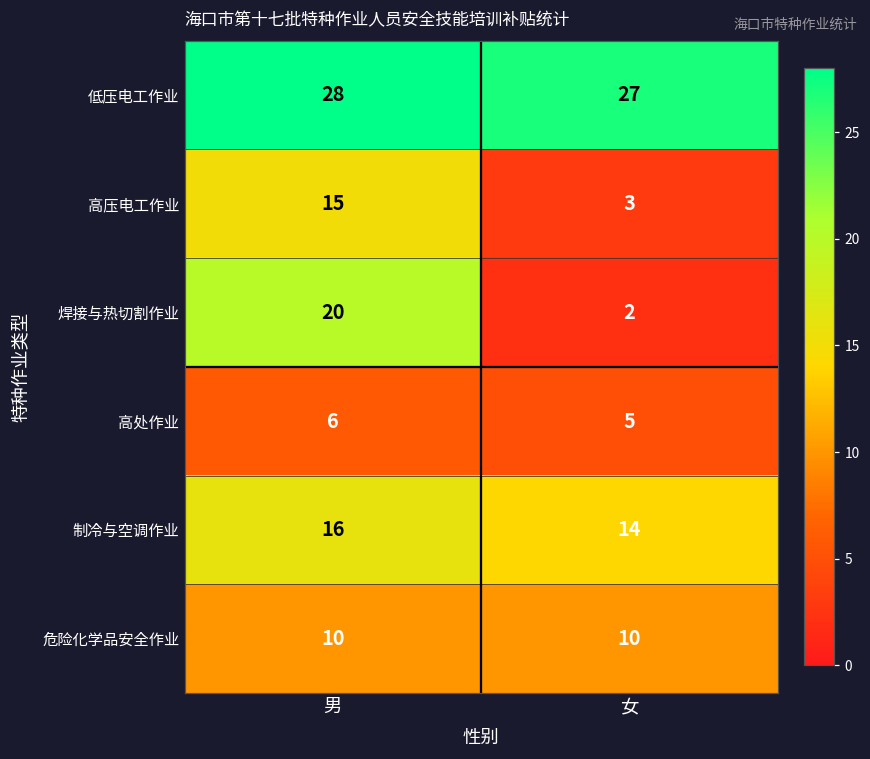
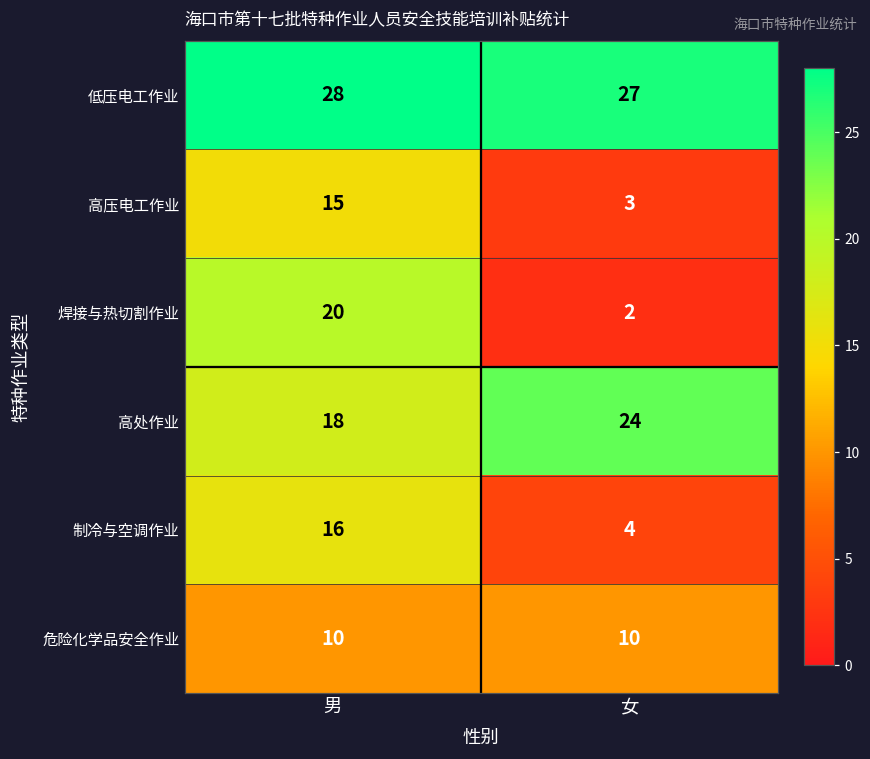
高处作业, 男: 6 -> 18
高处作业, 女: 5 -> 24
制冷与空调作业, 女: 14 -> 4
